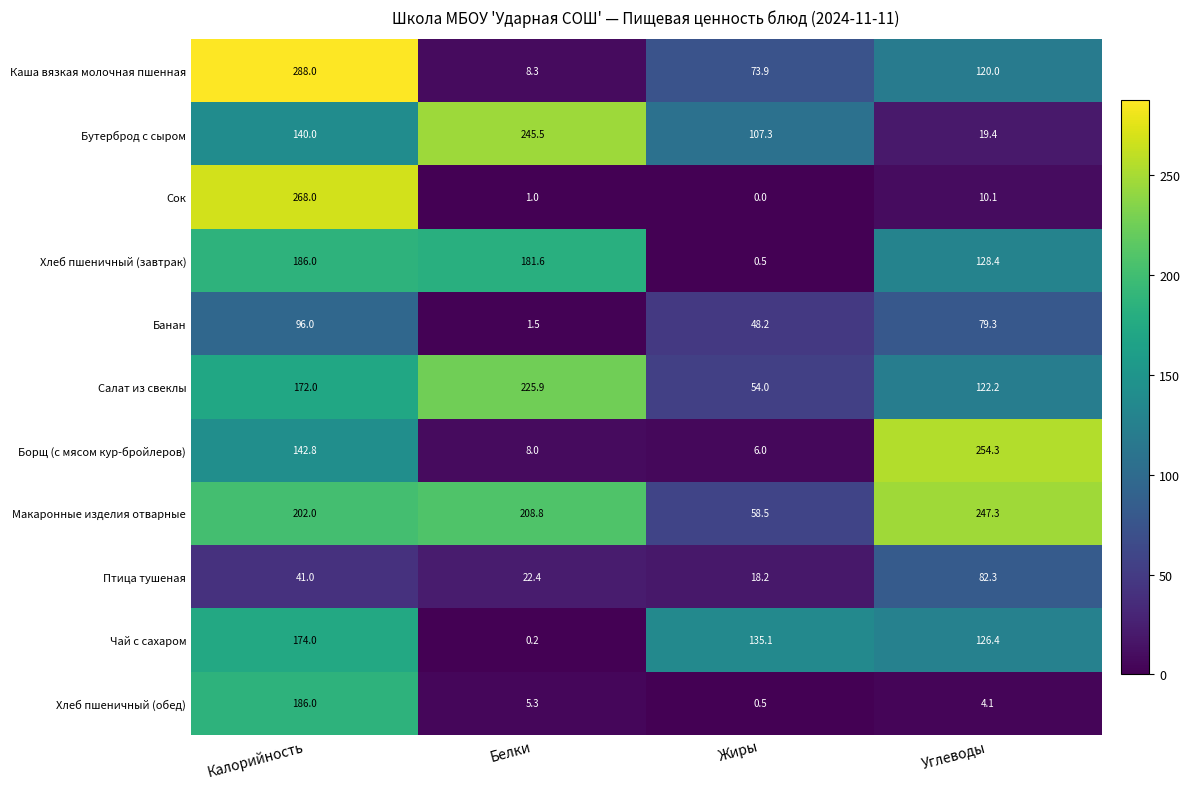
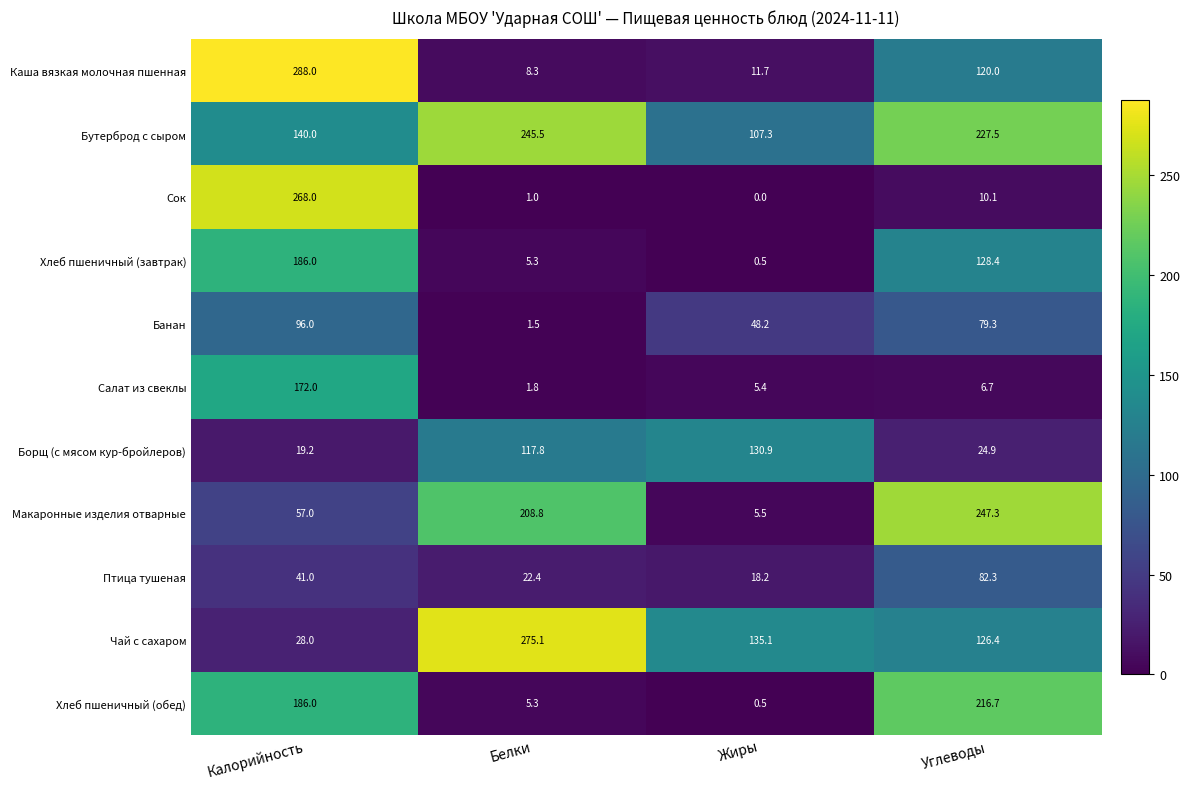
Каша вязкая молочная пшенная, Жиры: 73.9 -> 11.7
Бутерброд с сыром, Углеводы: 19.4 -> 227.5
Хлеб пшеничный (завтрак), Белки: 181.6 -> 5.3
Салат из свеклы, Белки: 225.9 -> 1.8
Салат из свеклы, Жиры: 54.0 -> 5.4
Салат из свеклы, Углеводы: 122.2 -> 6.7
Борщ (с мясом кур-бройлеров), Калорийность: 142.8 -> 19.2
Борщ (с мясом кур-бройлеров), Белки: 8.0 -> 117.8
Борщ (с мясом кур-бройлеров), Жиры: 6.0 -> 130.9
Борщ (с мясом кур-бройлеров), Углеводы: 254.3 -> 24.9
Макаронные изделия отварные, Калорийность: 202.0 -> 57.0
Макаронные изделия отварные, Жиры: 58.5 -> 5.5
Чай с сахаром, Калорийность: 174.0 -> 28.0
Чай с сахаром, Белки: 0.2 -> 275.1
Хлеб пшеничный (обед), Углеводы: 4.1 -> 216.7
